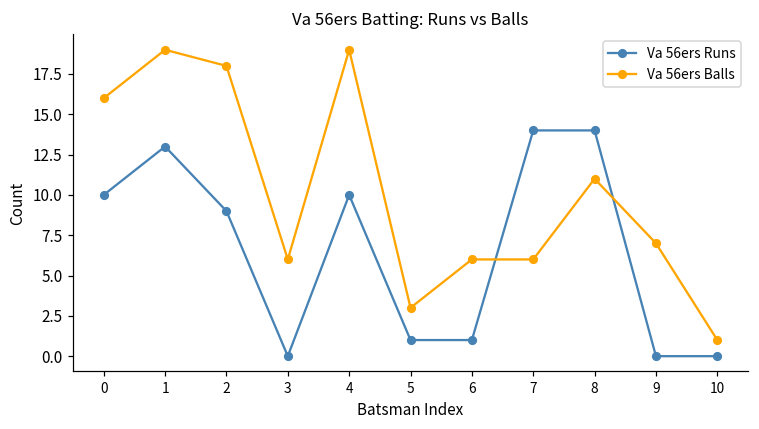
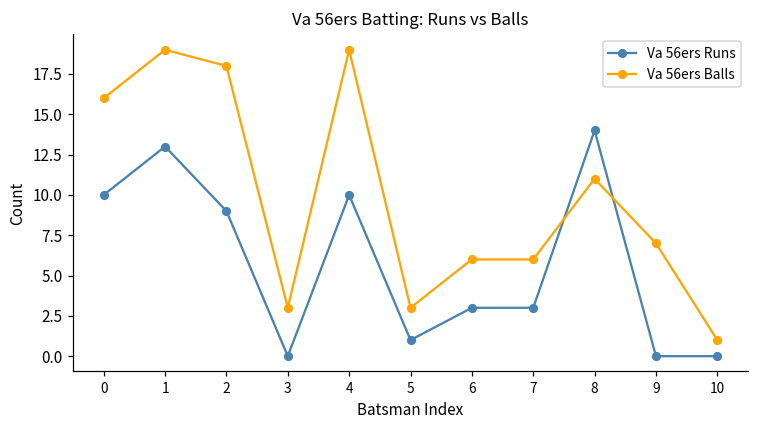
Va 56ers Balls, 3: 6 -> 3
Va 56ers Runs, 6: 1 -> 3
Va 56ers Runs, 7: 14 -> 3
